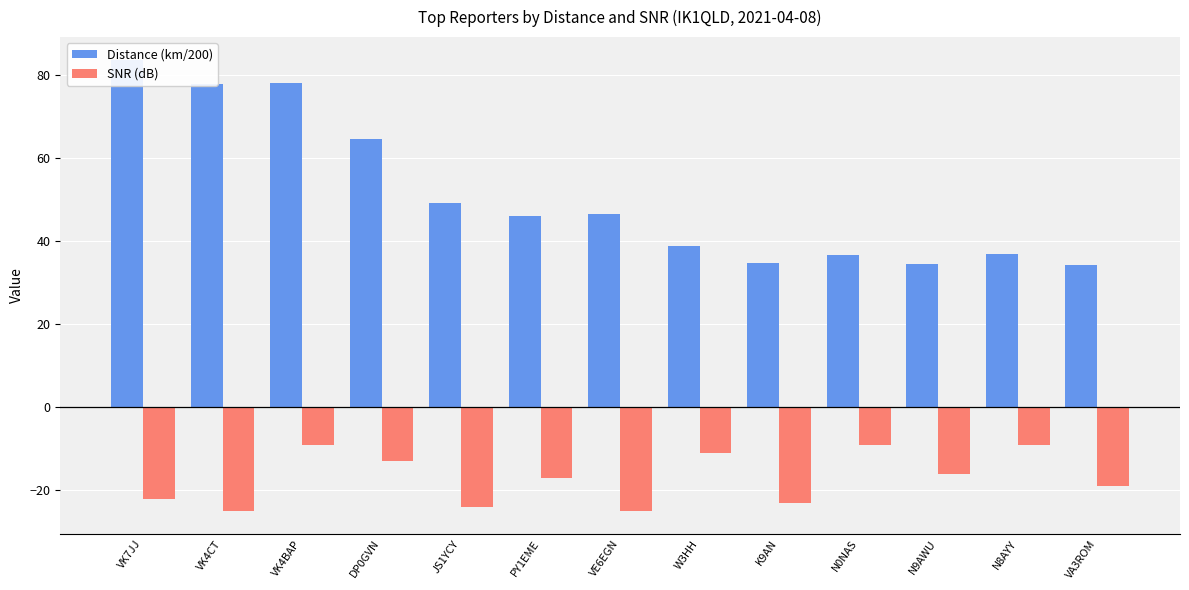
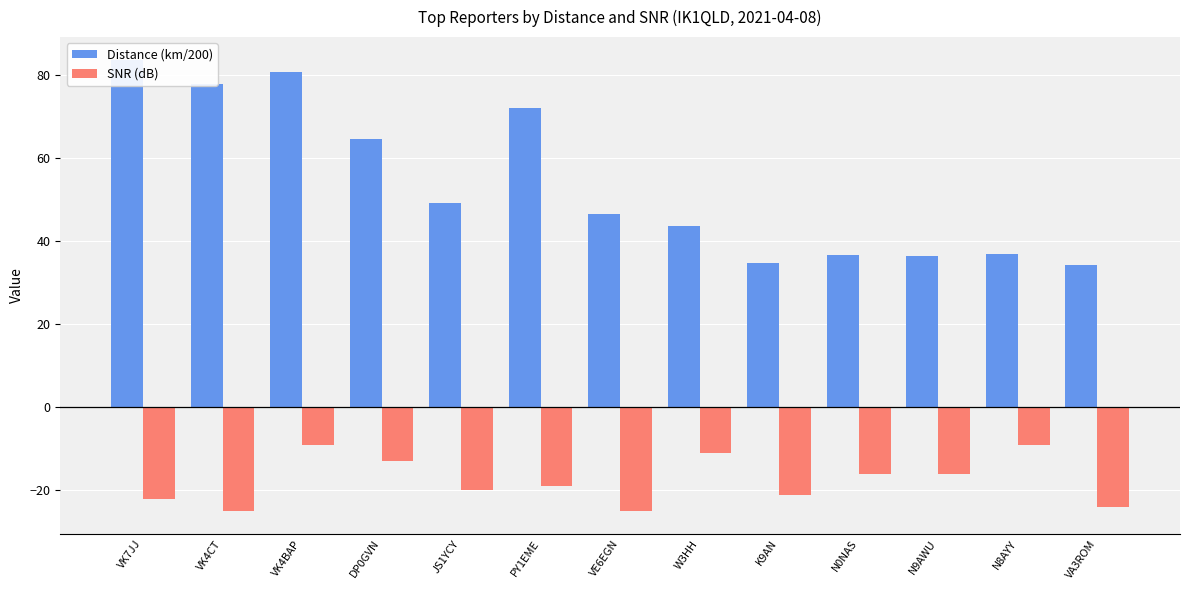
Distance (km/200), VK4BAP: 78 -> 81
SNR (dB), JS1YCY: -24 -> -20
Distance (km/200), PY1EME: 46 -> 72
SNR (dB), PY1EME: -17 -> -19
Distance (km/200), W3HH: 39 -> 44
SNR (dB), K9AN: -23 -> -21
SNR (dB), N0NAS: -9 -> -16
Distance (km/200), N9AWU: 35 -> 36
SNR (dB), VA3ROM: -19 -> -24
